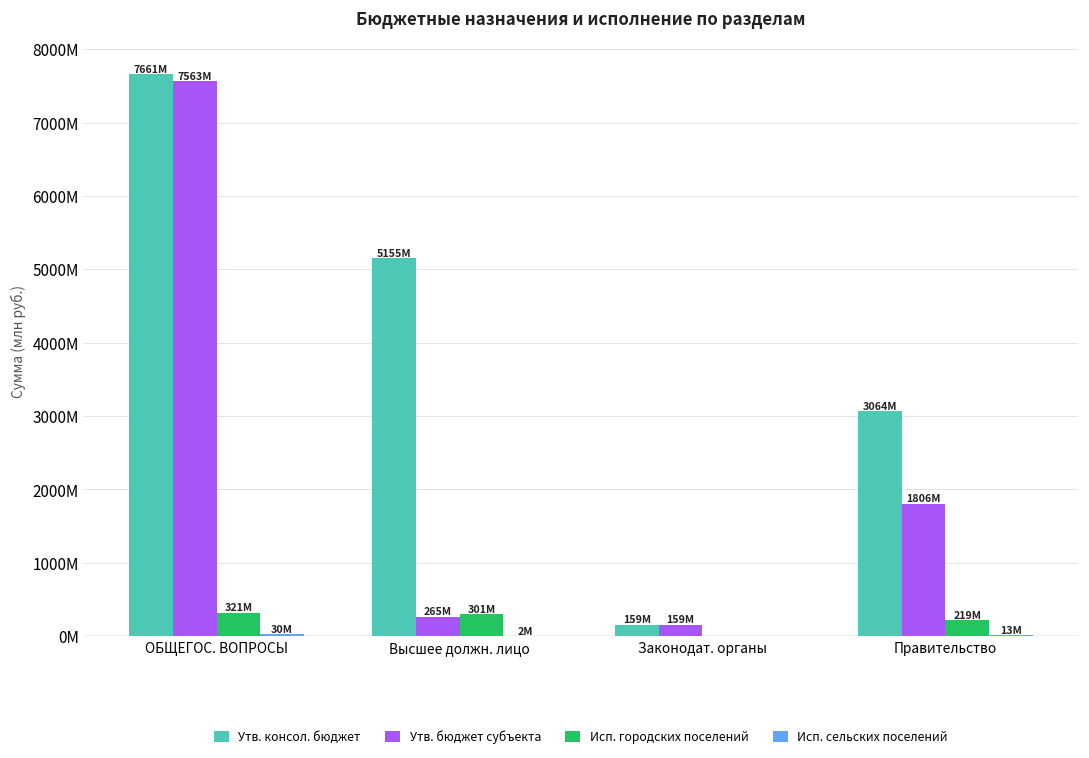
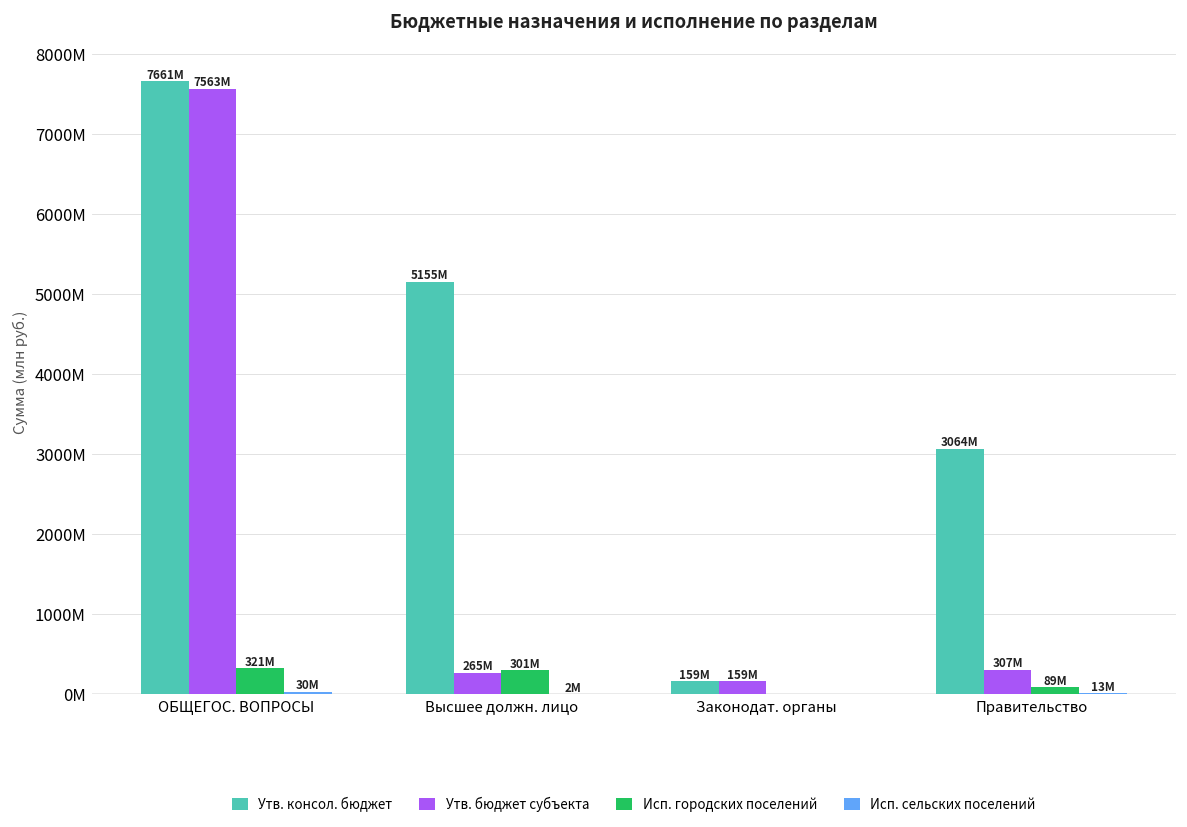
Утв. бюджет субъекта, Правительство: 1806M -> 307M
Исп. городских поселений, Правительство: 219M -> 89M
